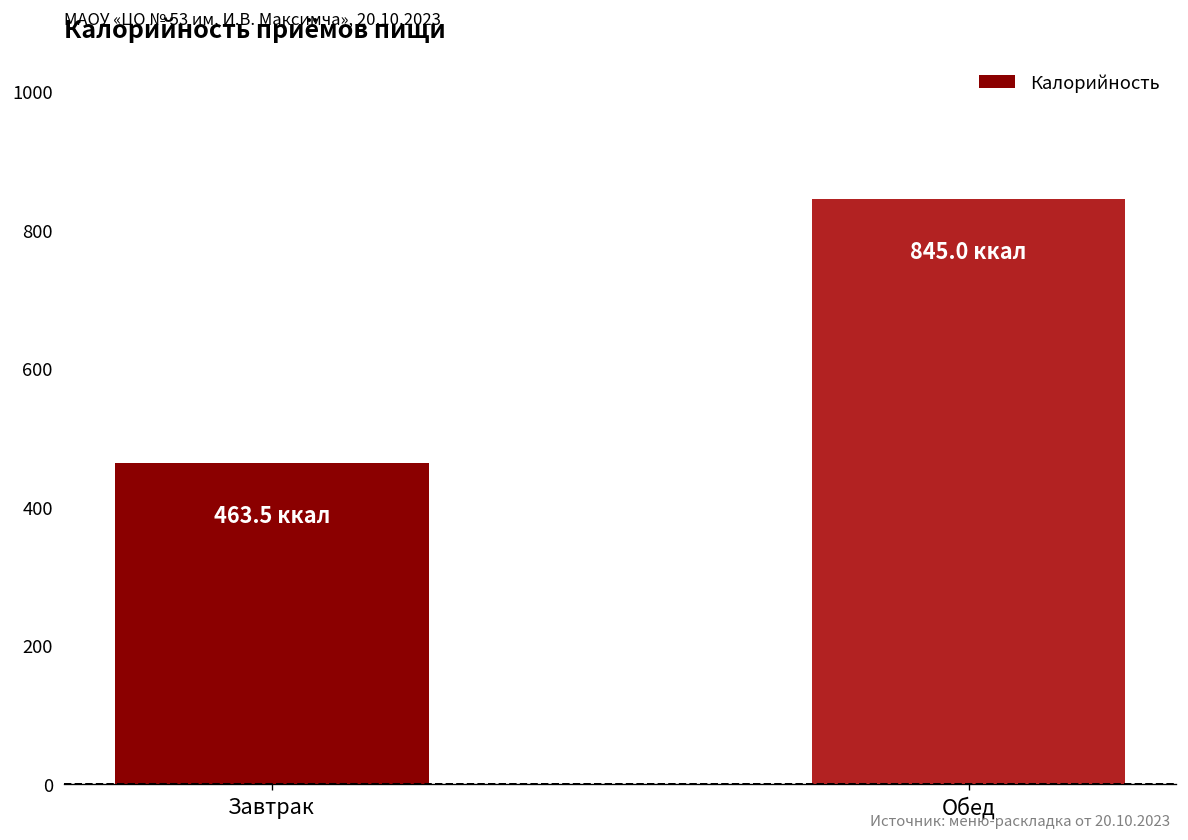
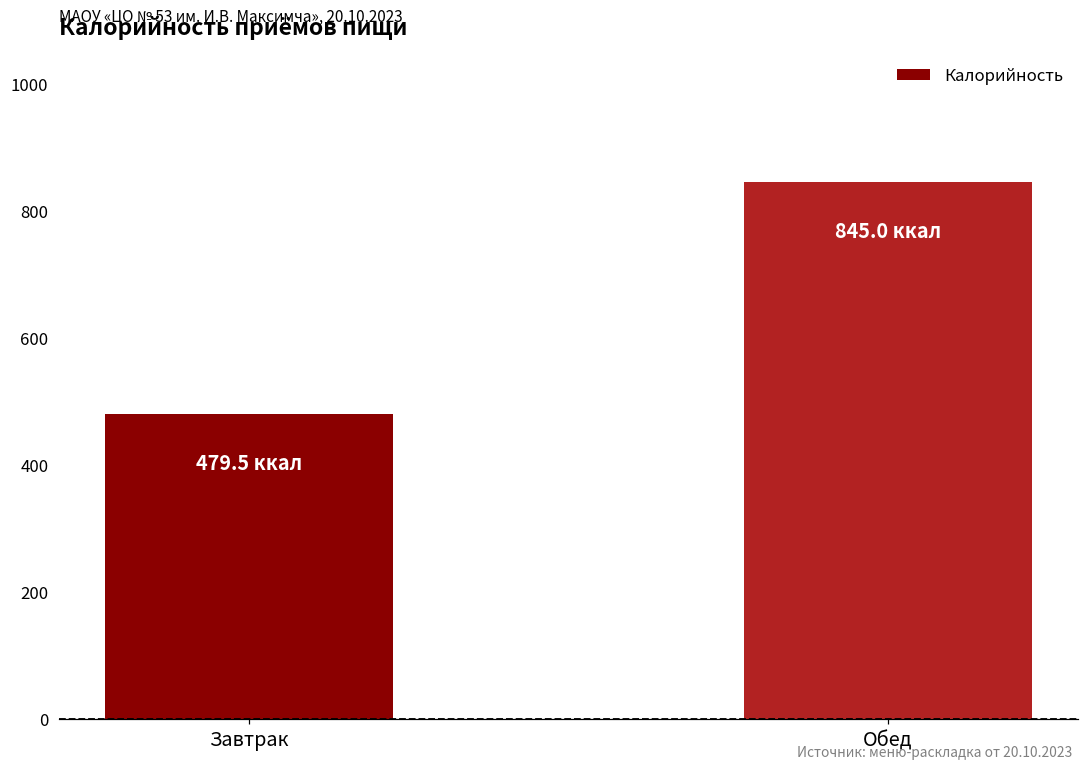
Завтрак: 463.5 -> 479.5
